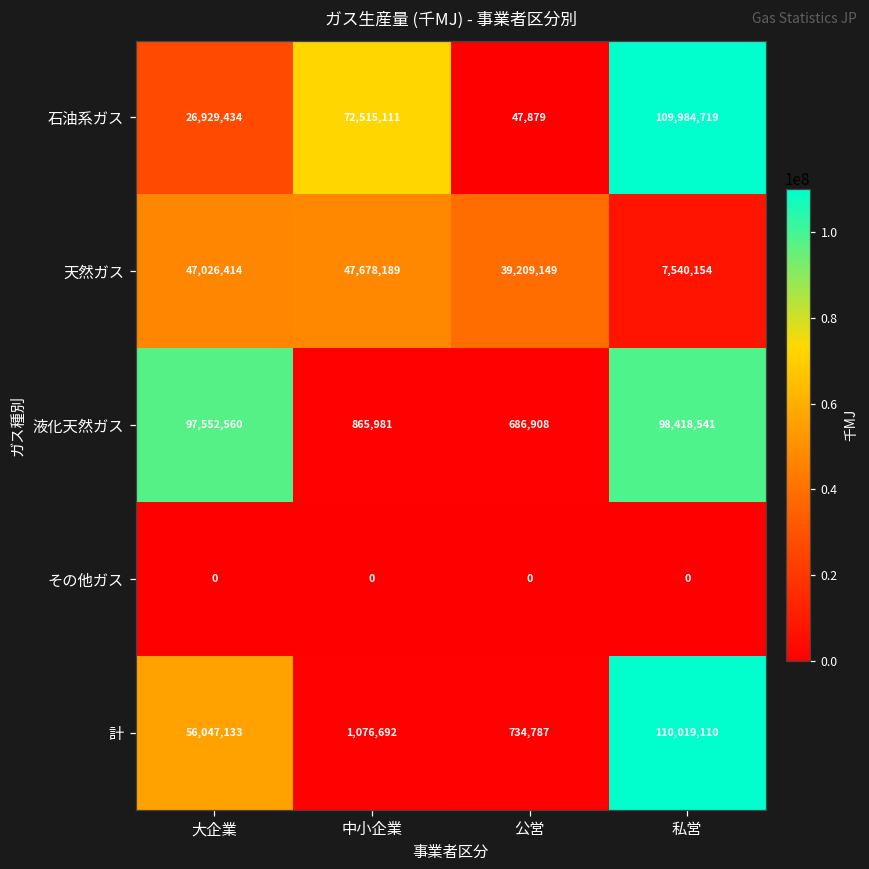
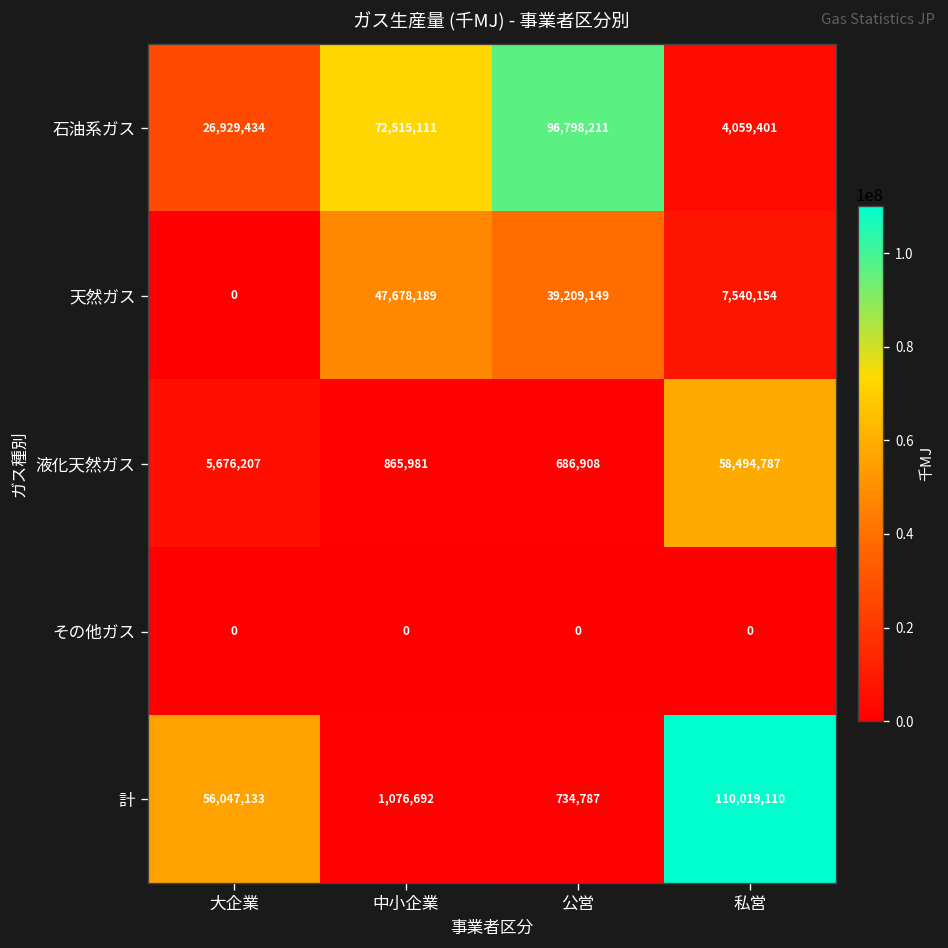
石油系ガス, 公営: 47,879 -> 96,798,211
石油系ガス, 私営: 109,984,719 -> 4,059,401
天然ガス, 大企業: 47,026,414 -> 0
液化天然ガス, 大企業: 97,552,560 -> 5,676,207
液化天然ガス, 私営: 98,418,541 -> 58,494,787
